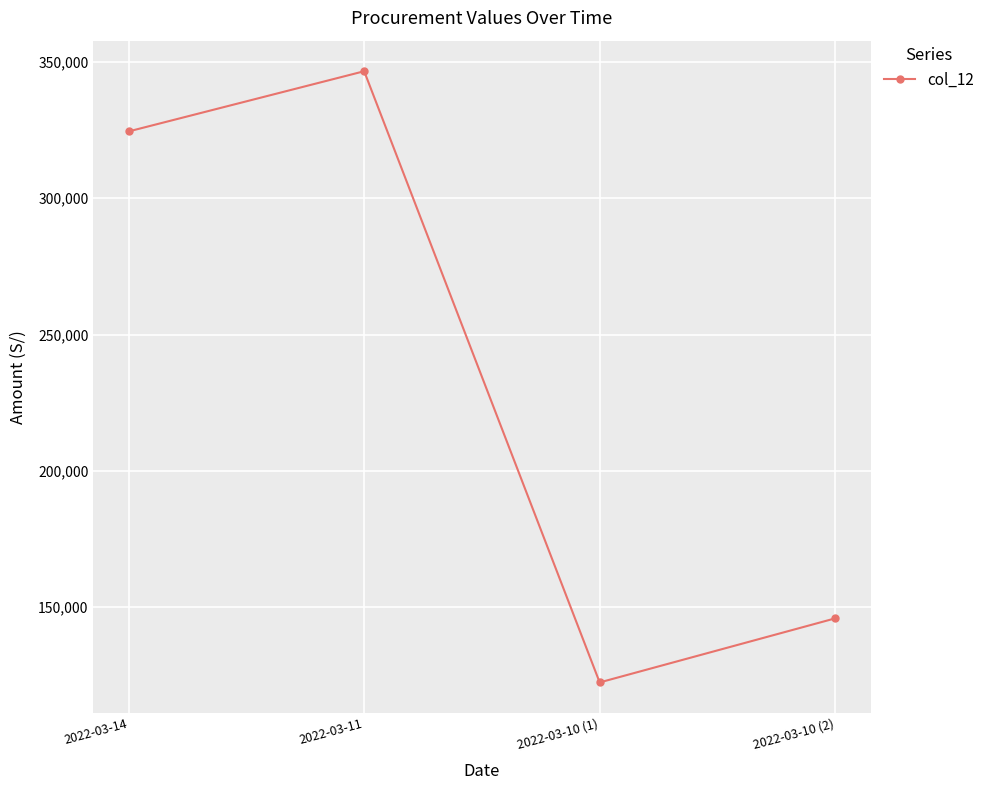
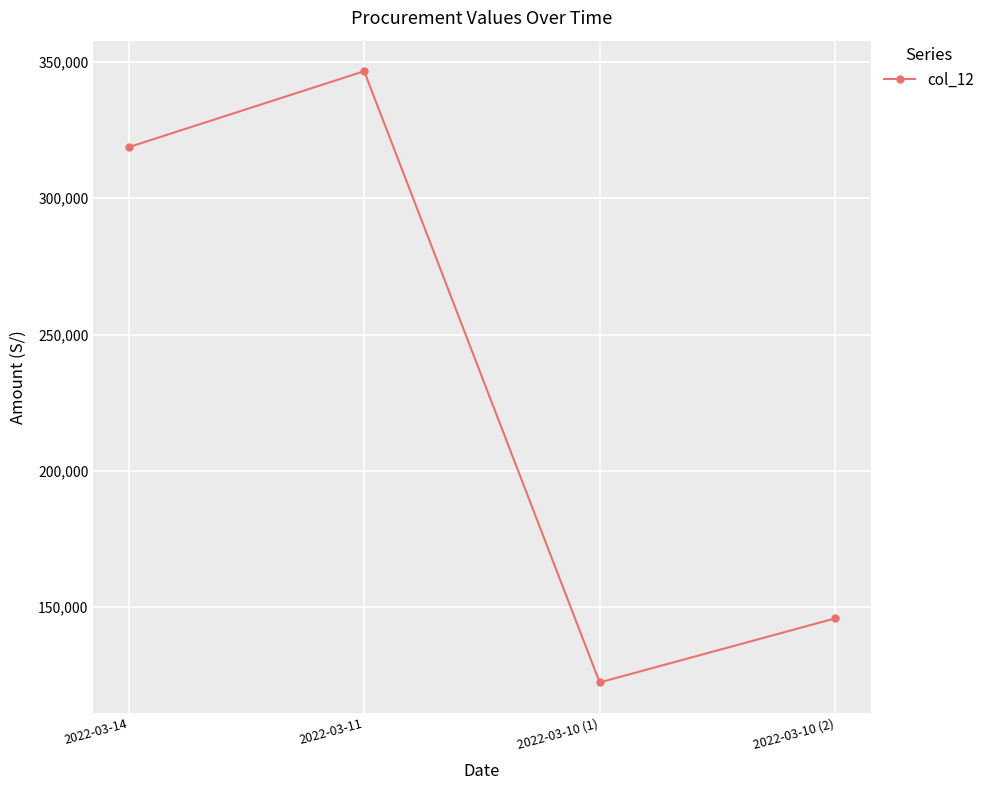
2022-03-14: 324,000 -> 319,000
